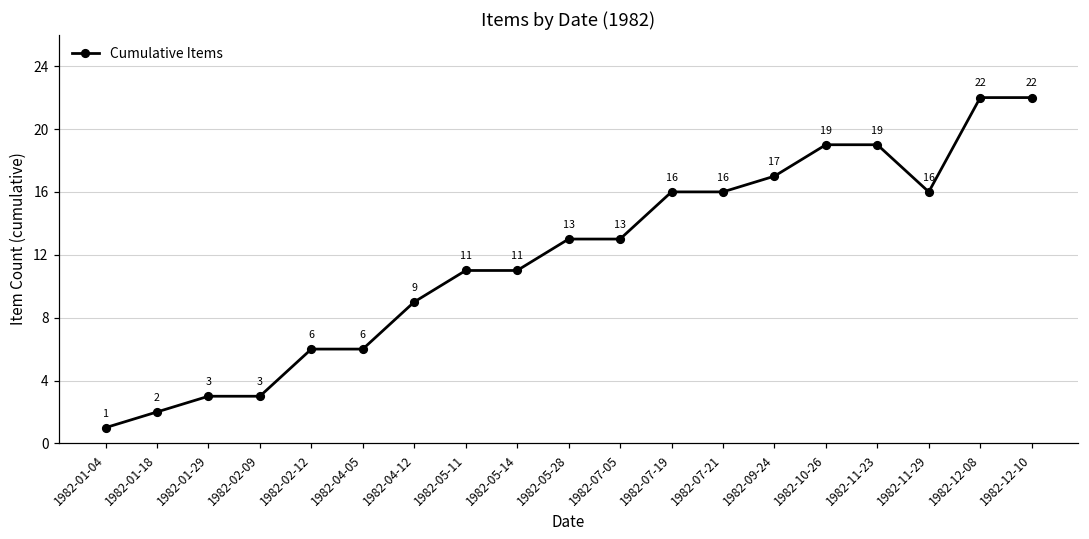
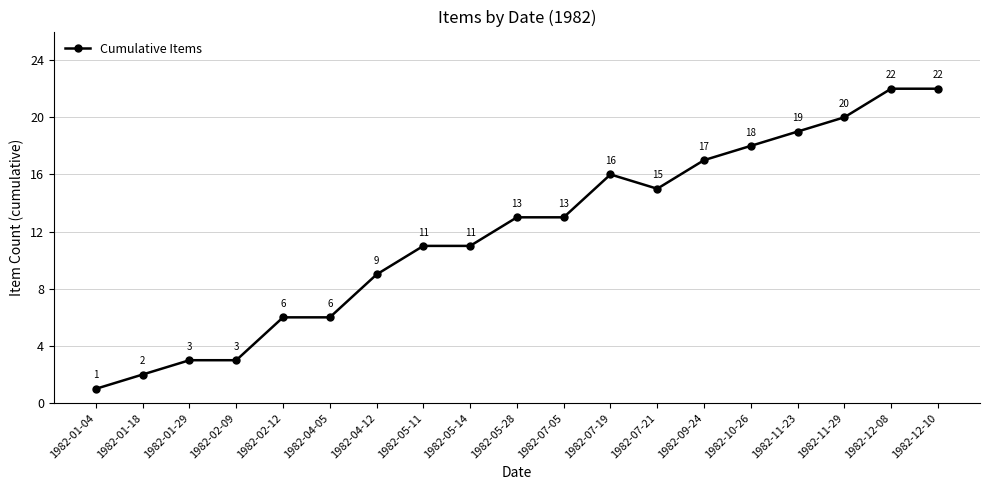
1982-07-21: 16 -> 15
1982-10-26: 19 -> 18
1982-11-29: 16 -> 20
